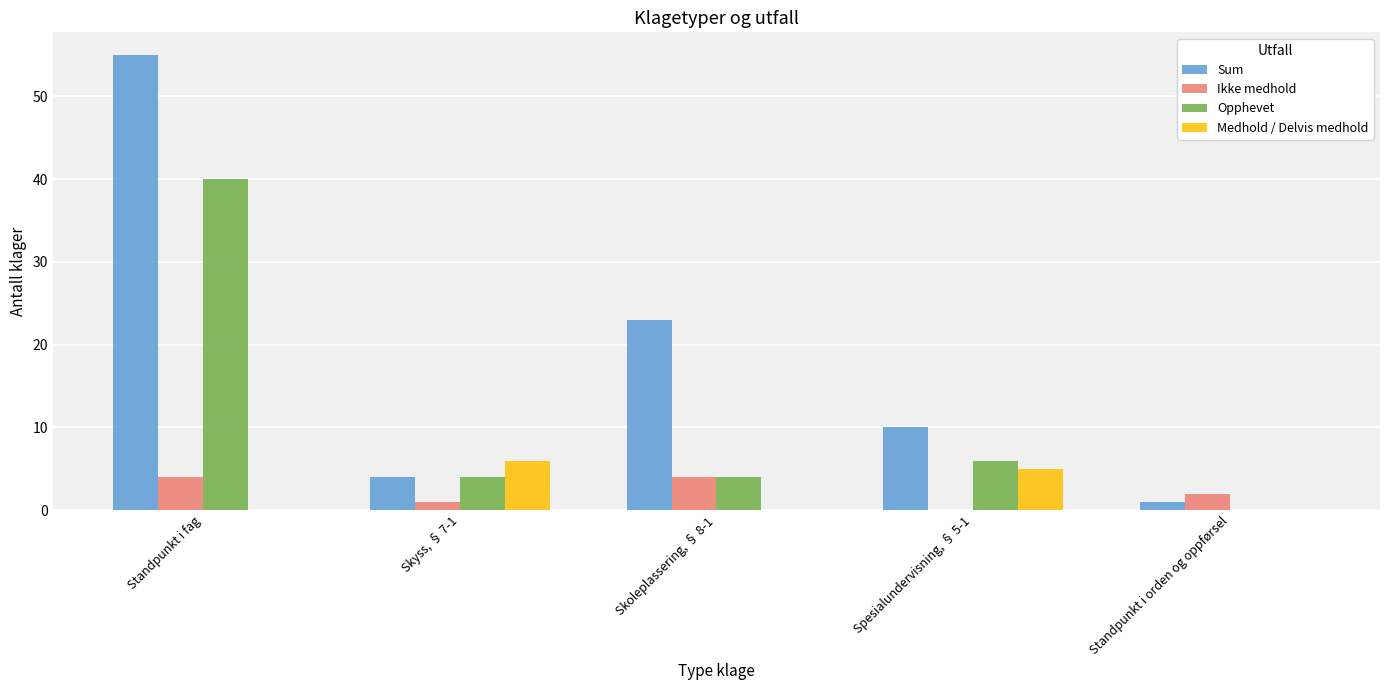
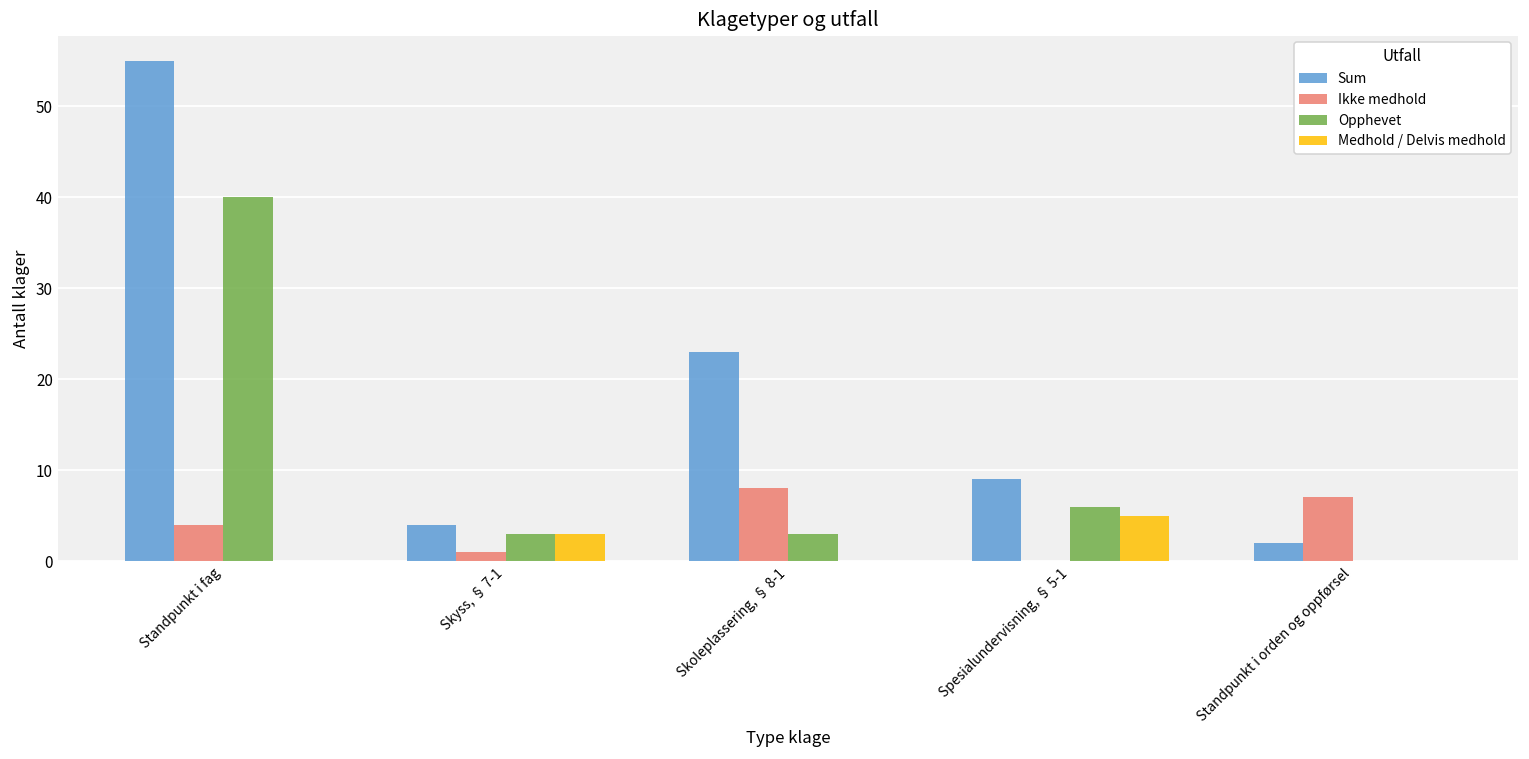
Opphevet, Skyss, § 7-1: 4 -> 3
Medhold / Delvis medhold, Skyss, § 7-1: 6 -> 3
Ikke medhold, Skoleplassering, § 8-1: 4 -> 8
Opphevet, Skoleplassering, § 8-1: 4 -> 3
Sum, Spesialundervisning, § 5-1: 10 -> 9
Sum, Standpunkt i orden og oppførsel: 1 -> 2
Ikke medhold, Standpunkt i orden og oppførsel: 2 -> 7
